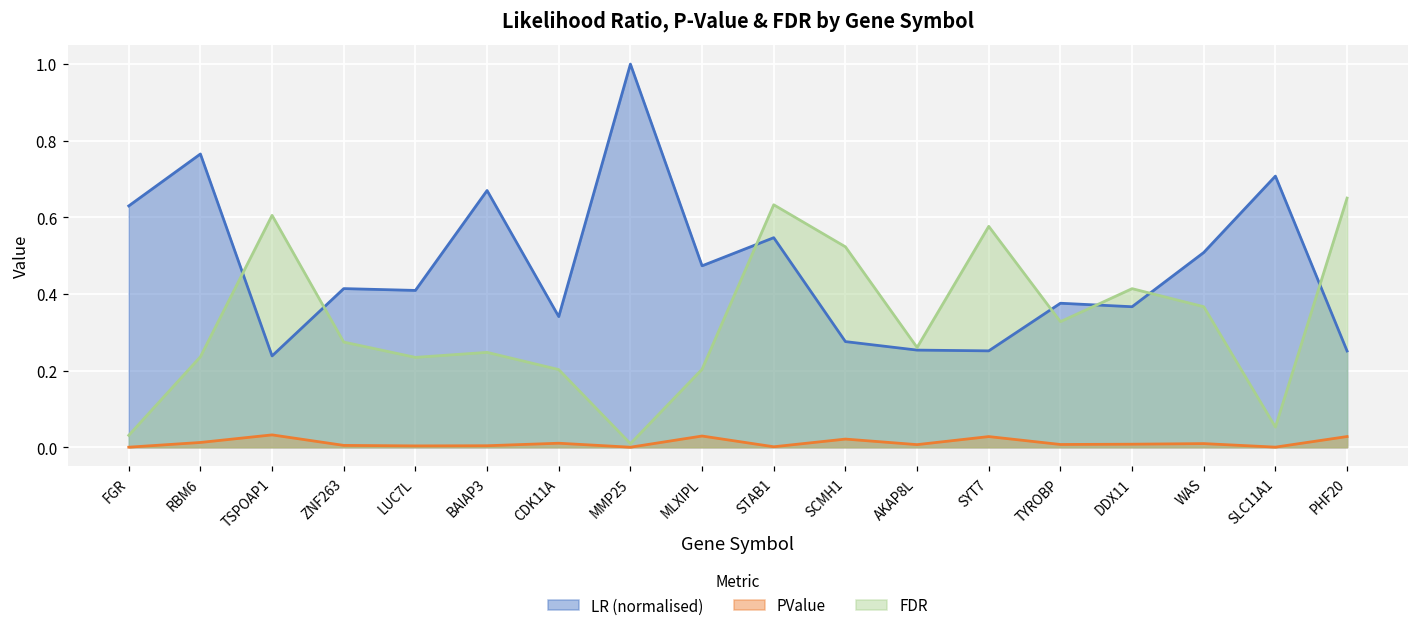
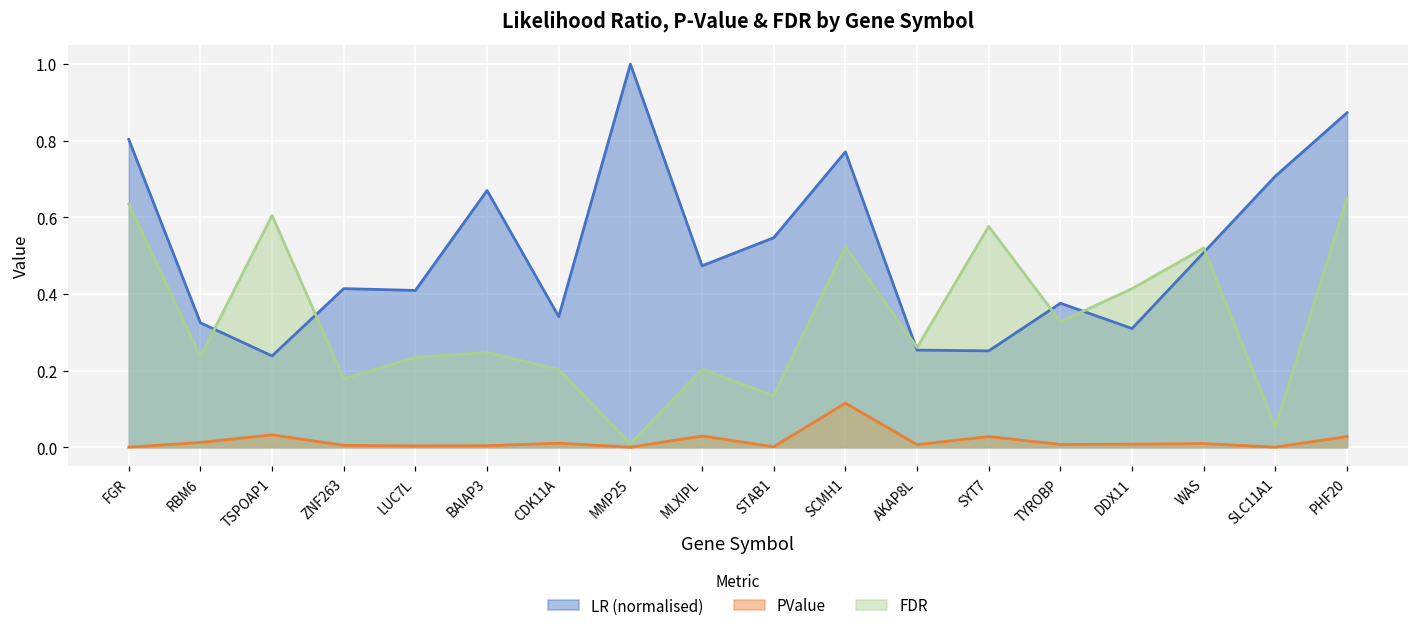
LR (normalised), FGR: 0.63 -> 0.80
FDR, FGR: 0.03 -> 0.63
LR (normalised), RBM6: 0.77 -> 0.32
FDR, ZNF263: 0.27 -> 0.18
FDR, STAB1: 0.63 -> 0.13
LR (normalised), SCMH1: 0.28 -> 0.77
PValue, SCMH1: 0.02 -> 0.12
LR (normalised), DDX11: 0.37 -> 0.31
FDR, WAS: 0.37 -> 0.52
LR (normalised), PHF20: 0.25 -> 0.87
